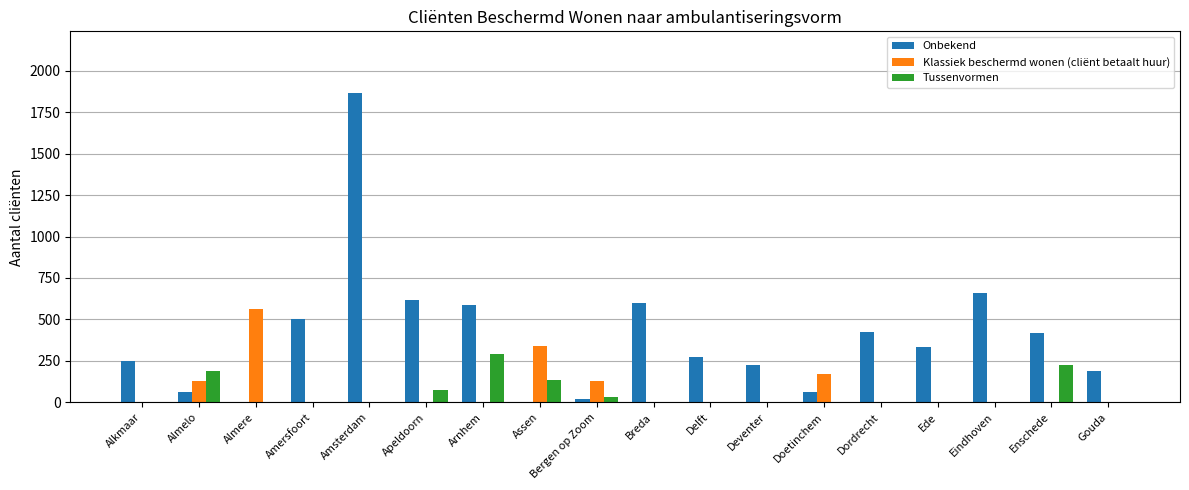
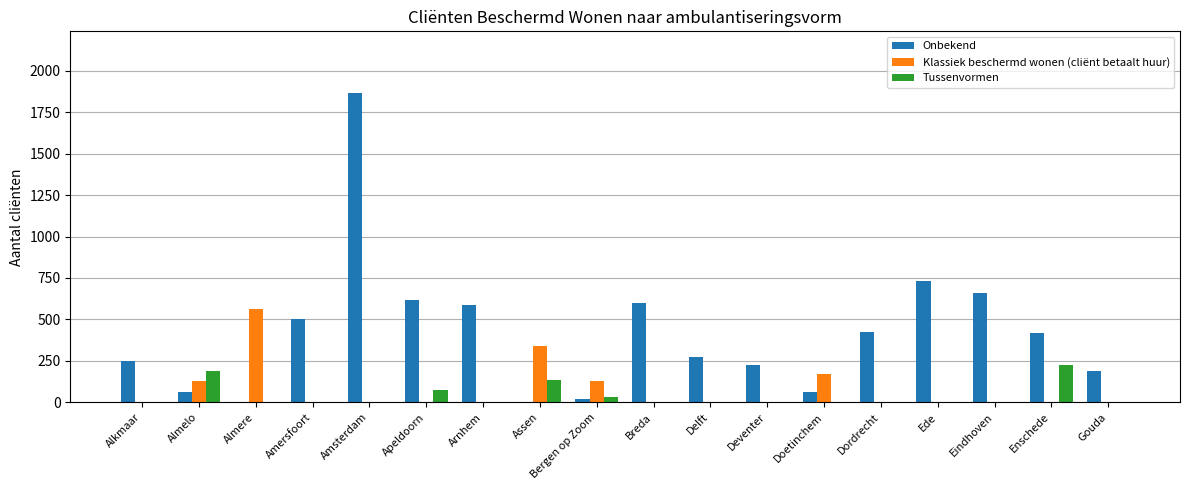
Tussenvormen, Arnhem: 290 -> 0
Onbekend, Ede: 340 -> 730
